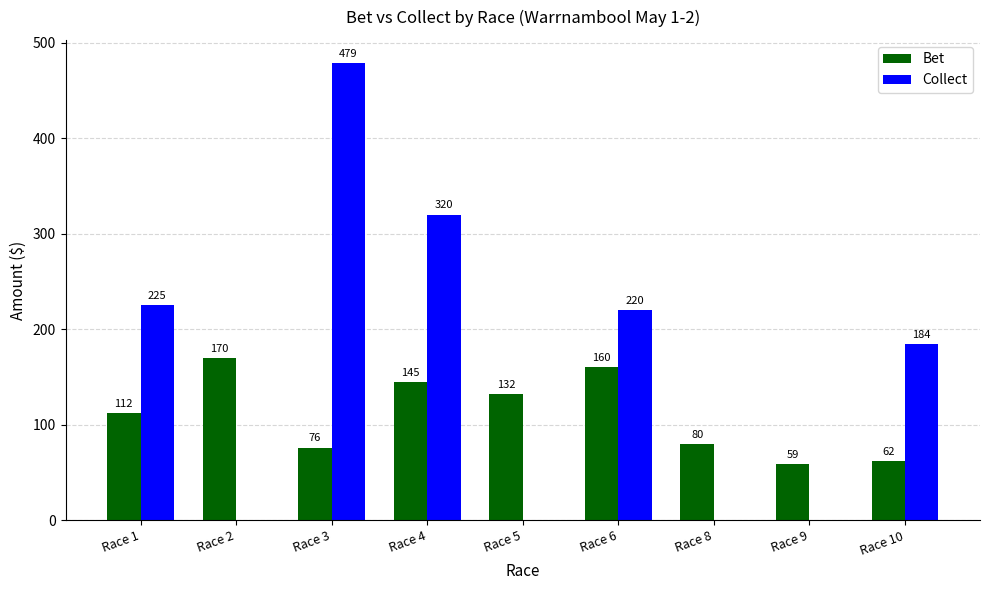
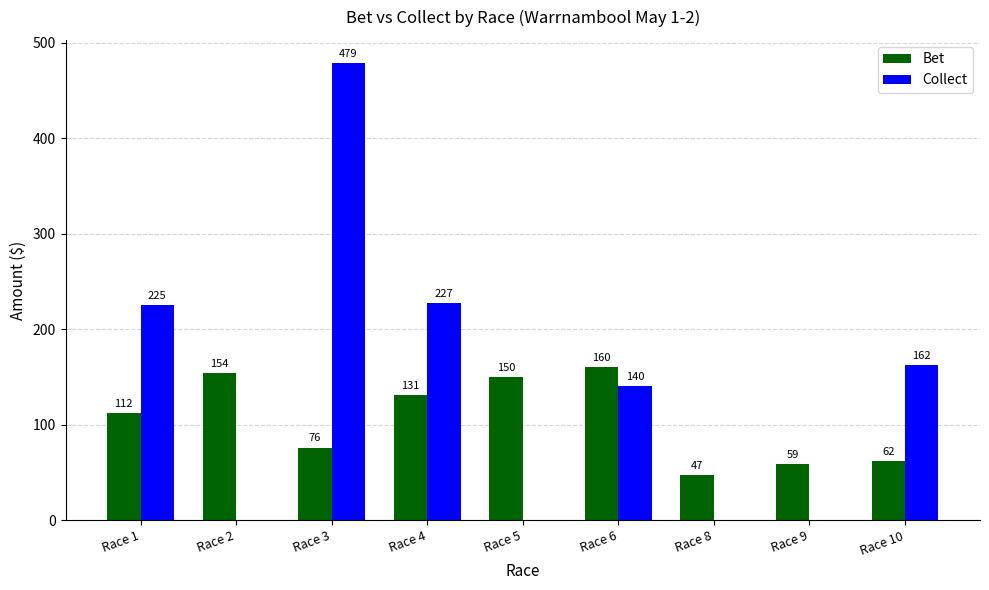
Bet, Race 2: 170 -> 154
Bet, Race 4: 145 -> 131
Collect, Race 4: 320 -> 227
Bet, Race 5: 132 -> 150
Collect, Race 6: 220 -> 140
Bet, Race 8: 80 -> 47
Collect, Race 10: 184 -> 162
